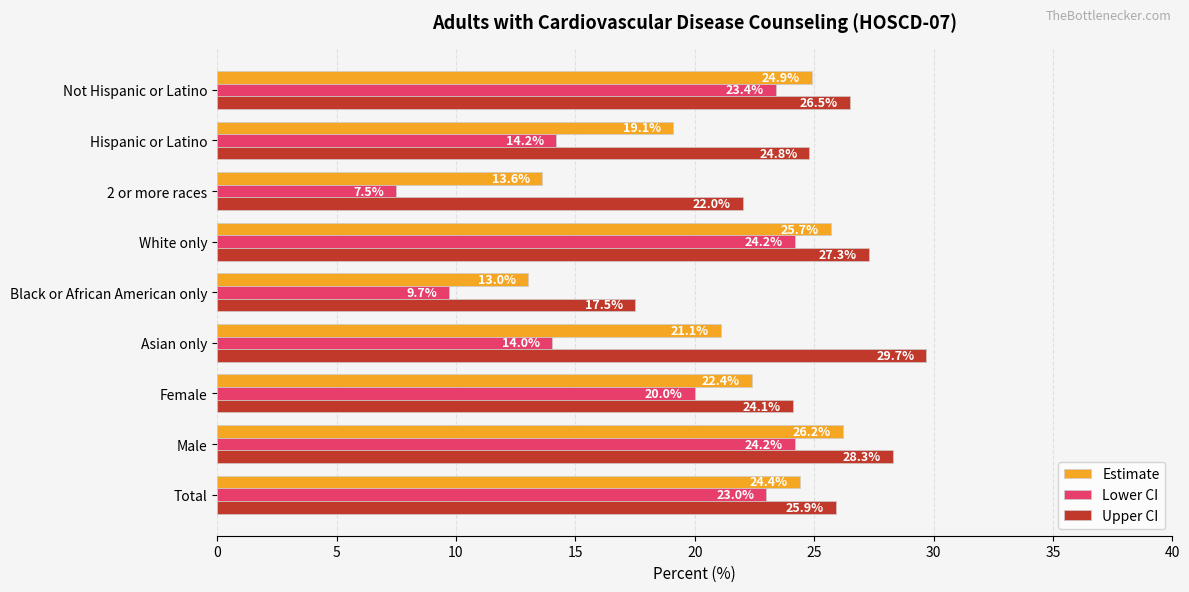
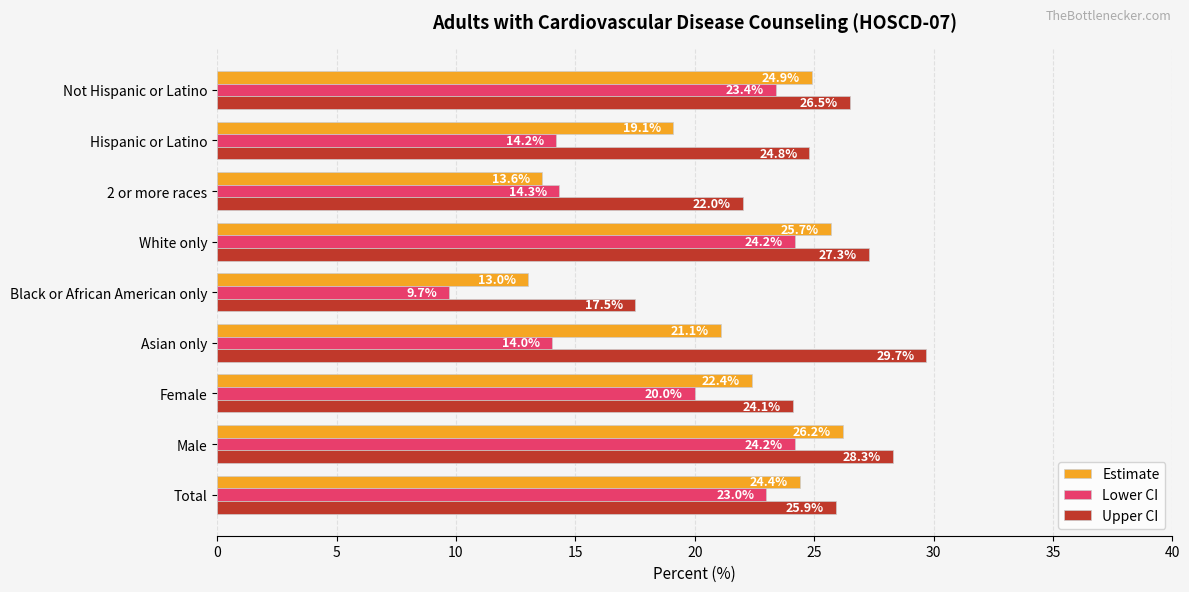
Lower CI, 2 or more races: 7.5% -> 14.3%
